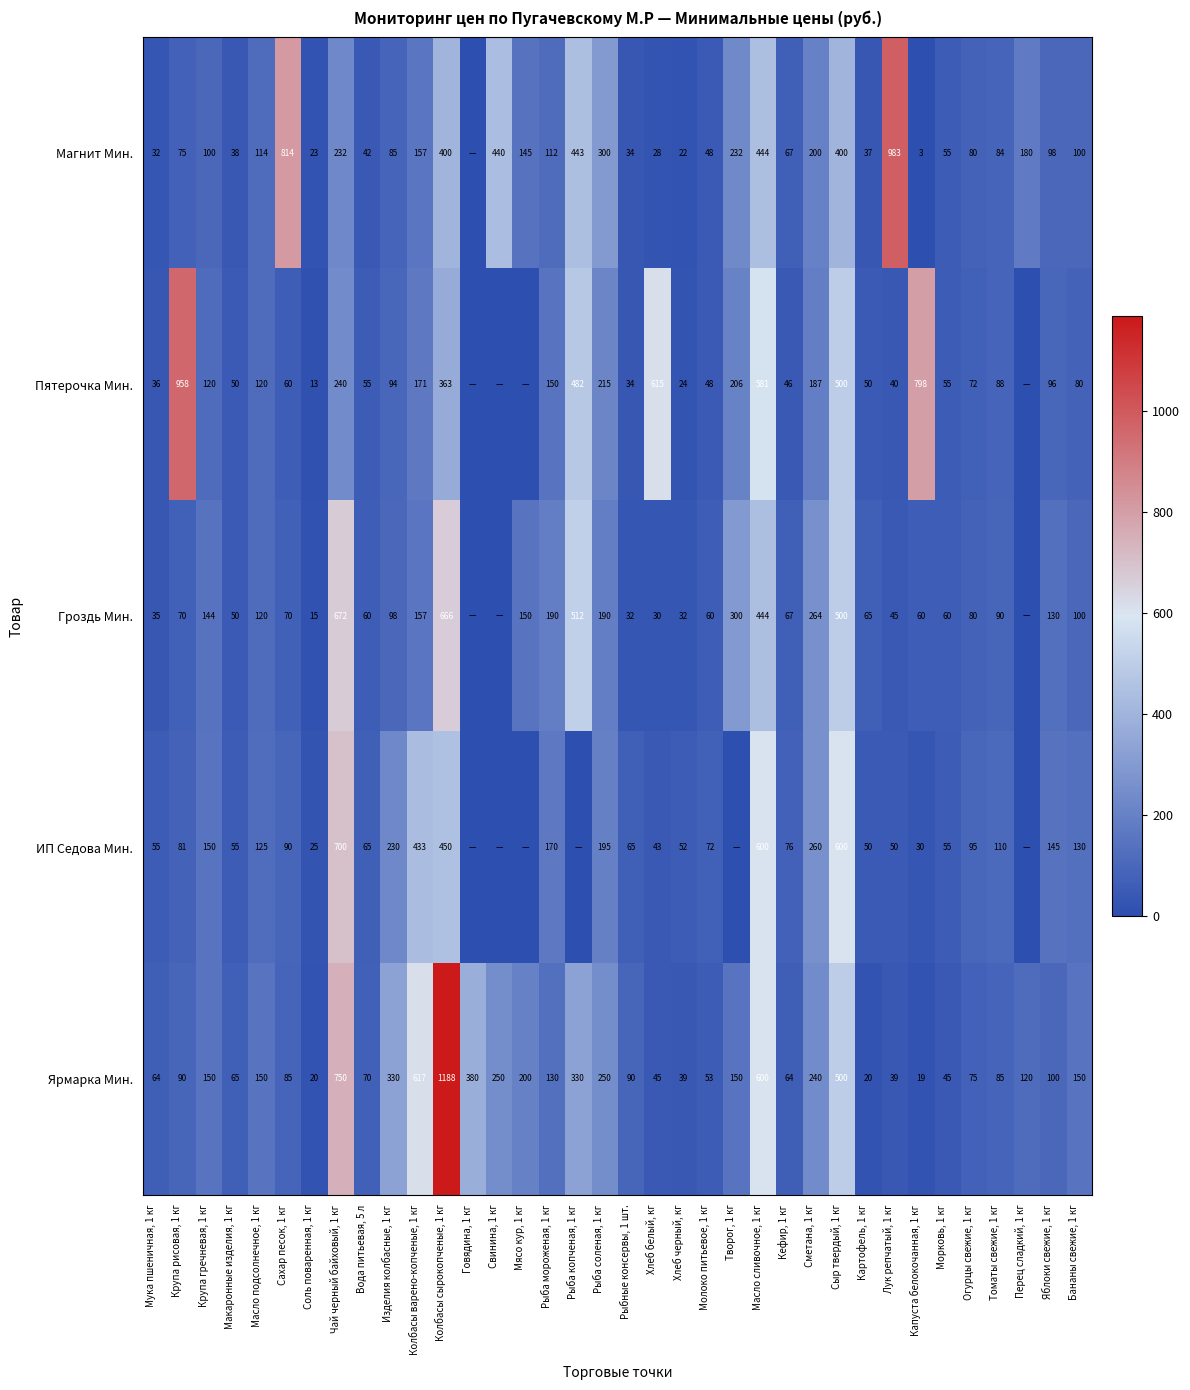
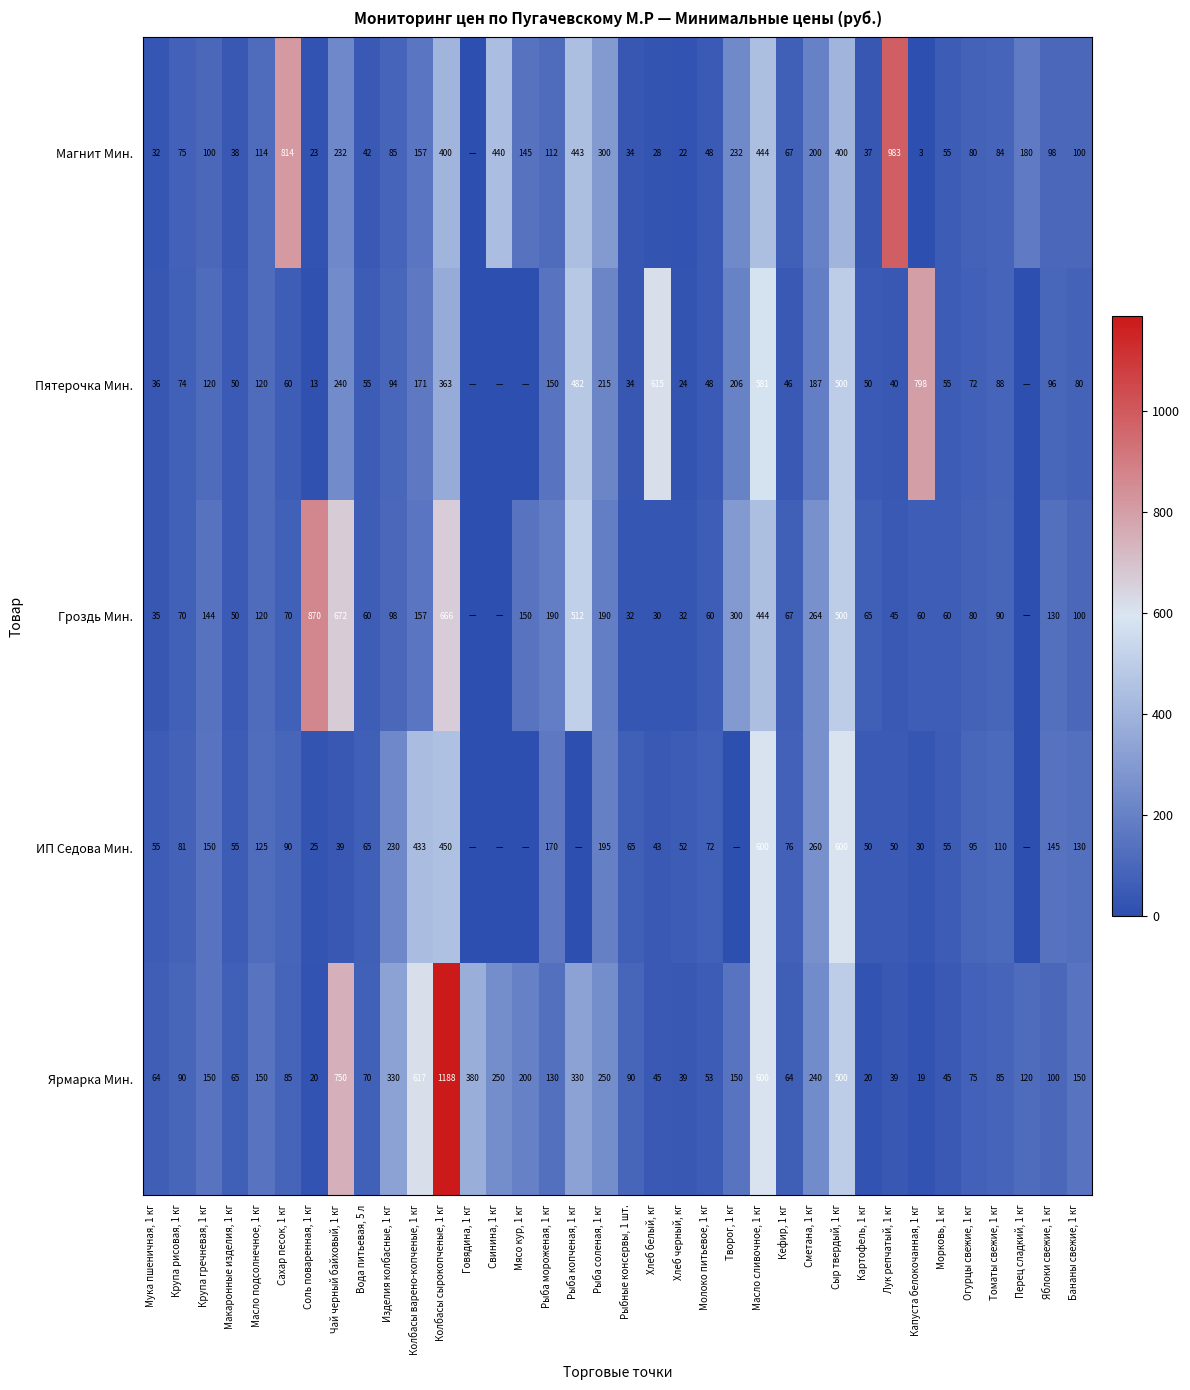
Пятерочка Мин., Крупа рисовая, 1 кг: 958 -> 74
Гроздь Мин., Соль поваренная, 1 кг: 15 -> 870
ИП Седова Мин., Чай черный байховый, 1 кг: 700 -> 39
